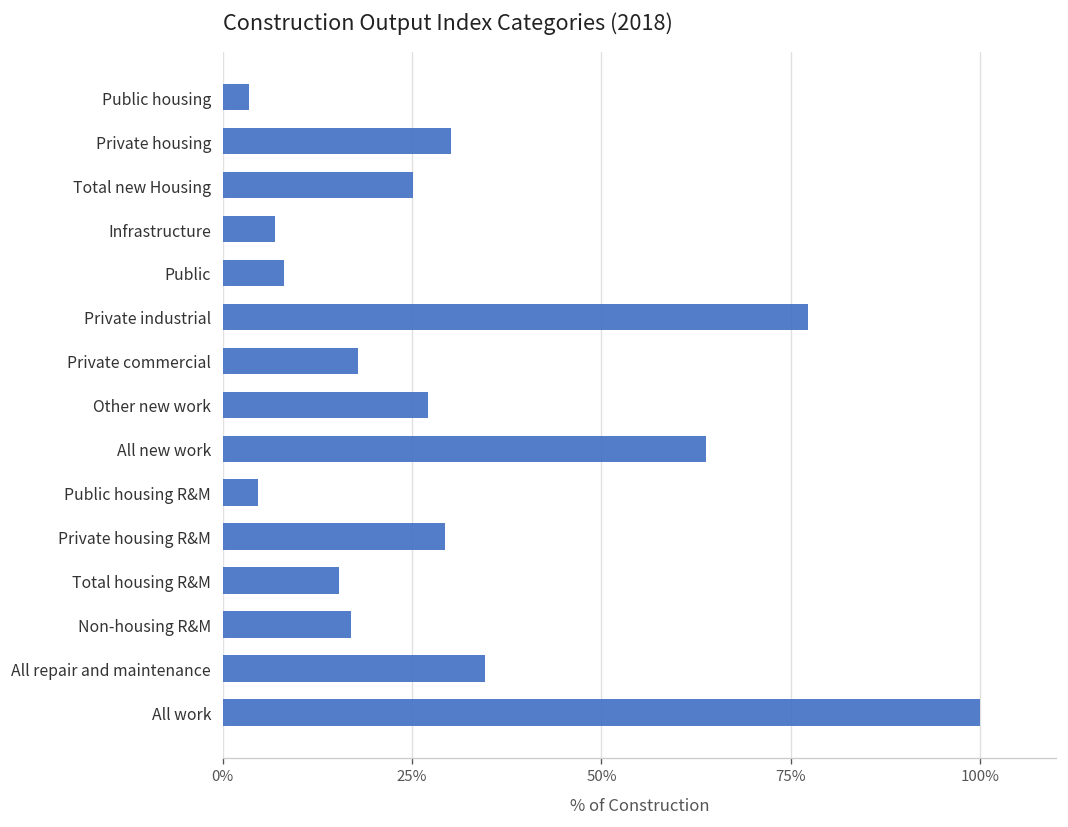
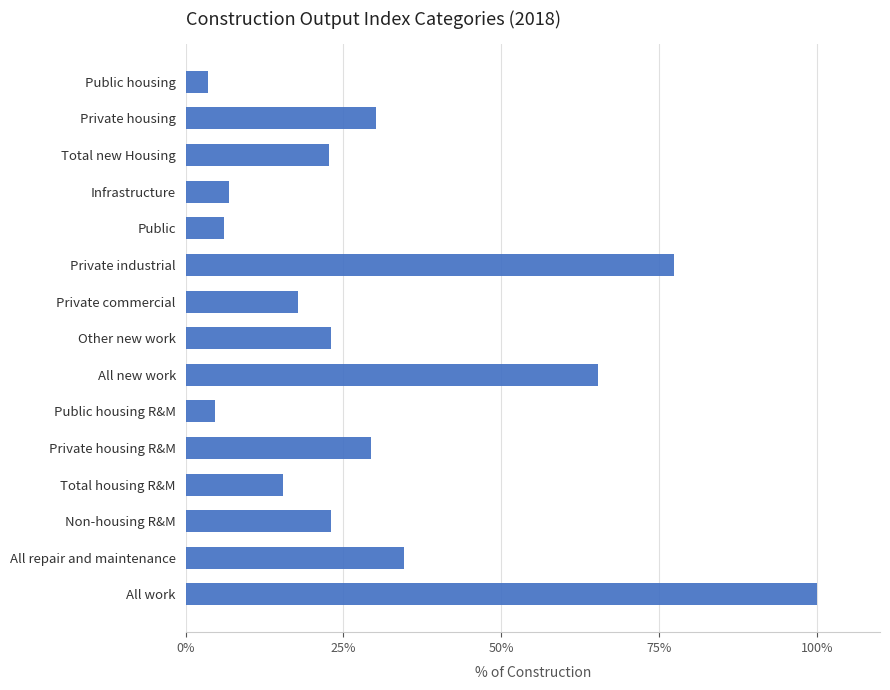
Total new Housing: 25% -> 23%
Public: 8% -> 6%
Other new work: 27% -> 23%
All new work: 64% -> 65%
Non-housing R&M: 17% -> 23%
